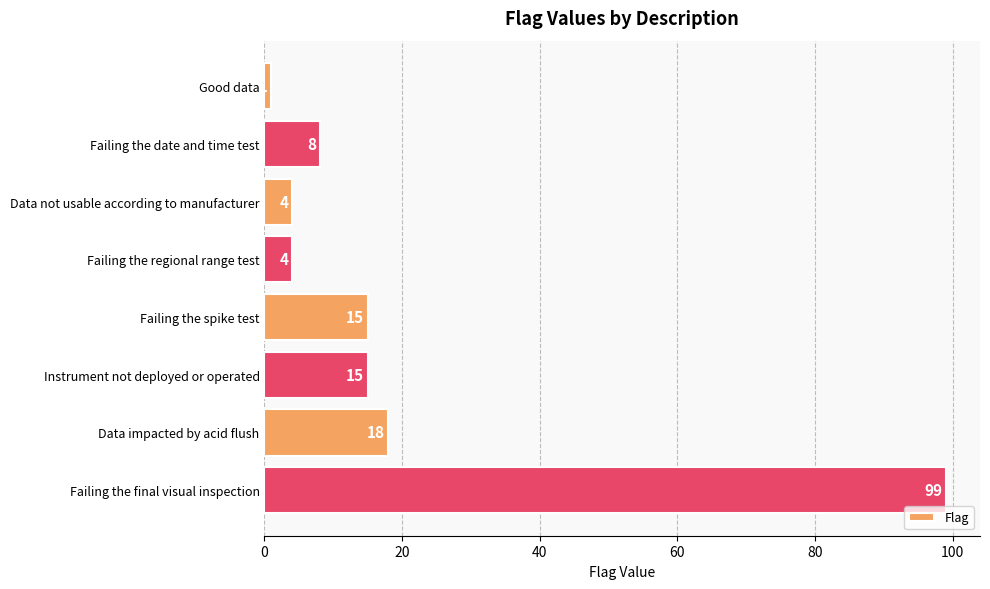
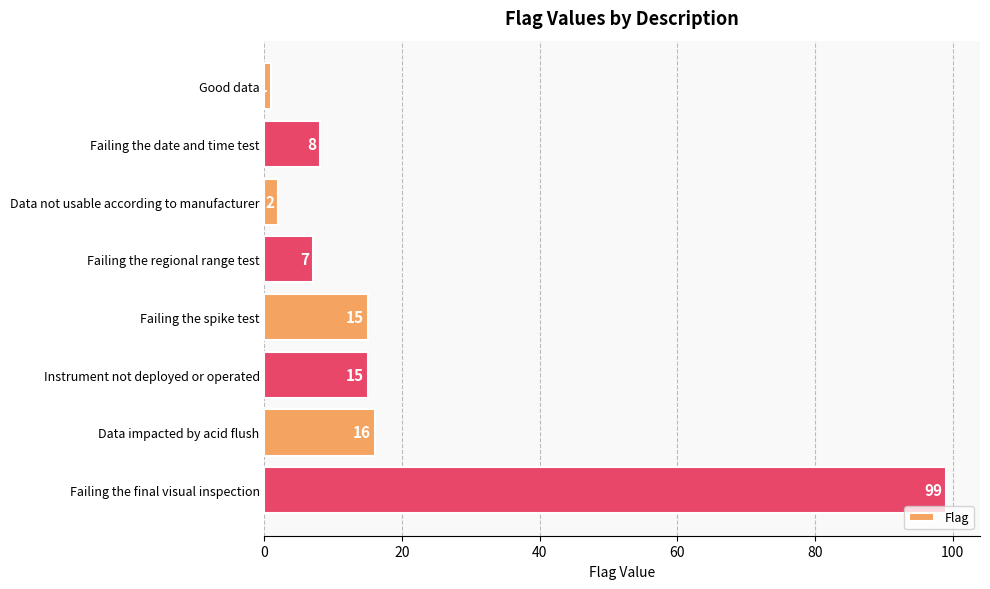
Data not usable according to manufacturer: 4 -> 2
Failing the regional range test: 4 -> 7
Data impacted by acid flush: 18 -> 16
